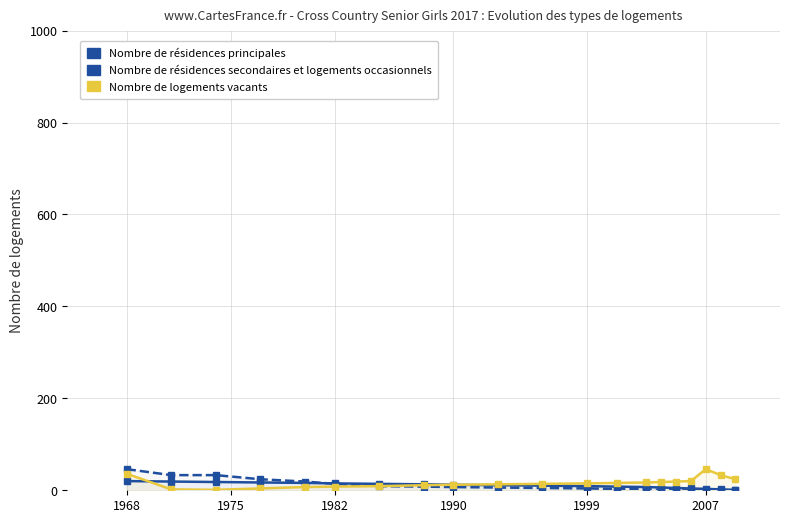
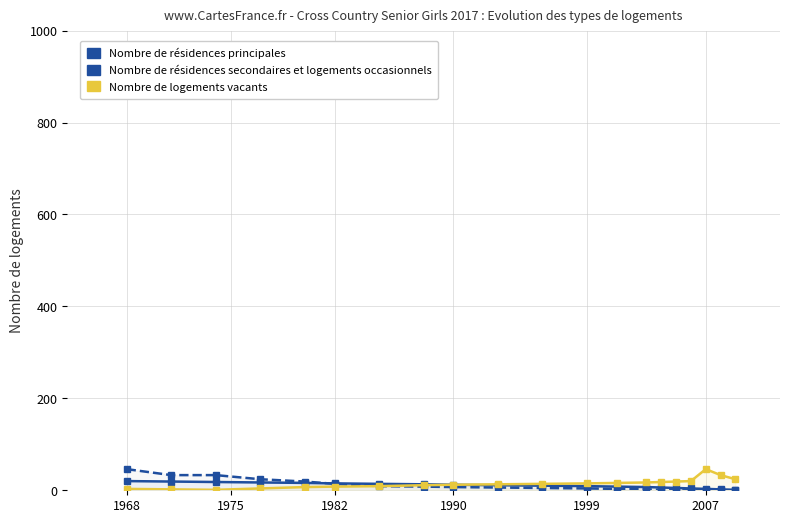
Nombre de logements vacants, 1968: 40 -> 0
